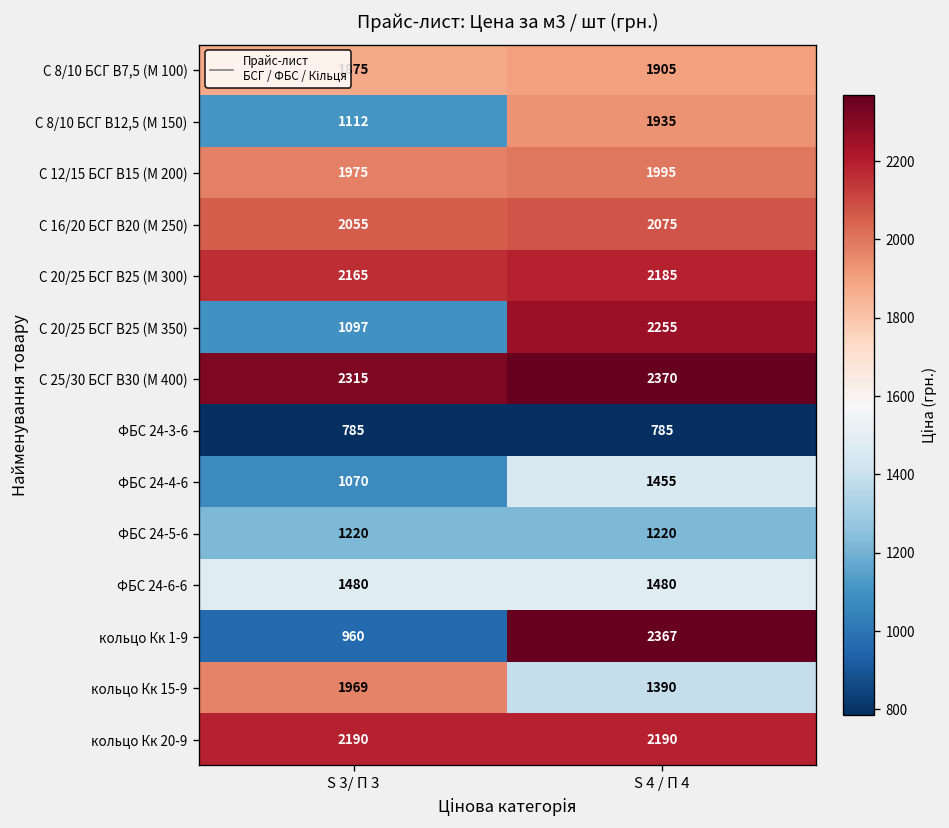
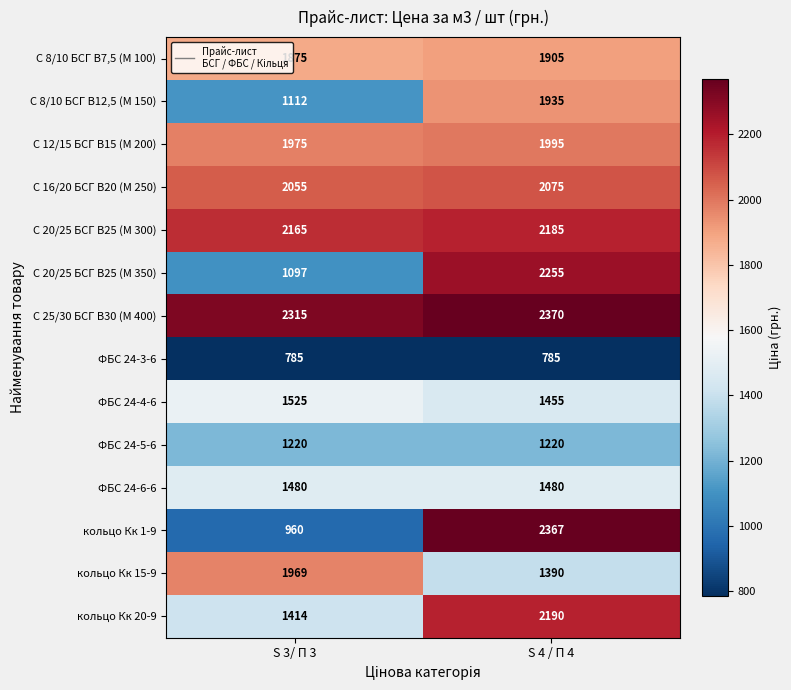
ФБС 24-4-6, S 3/ П 3: 1070 -> 1525
кольцо Кк 20-9, S 3/ П 3: 2190 -> 1414
